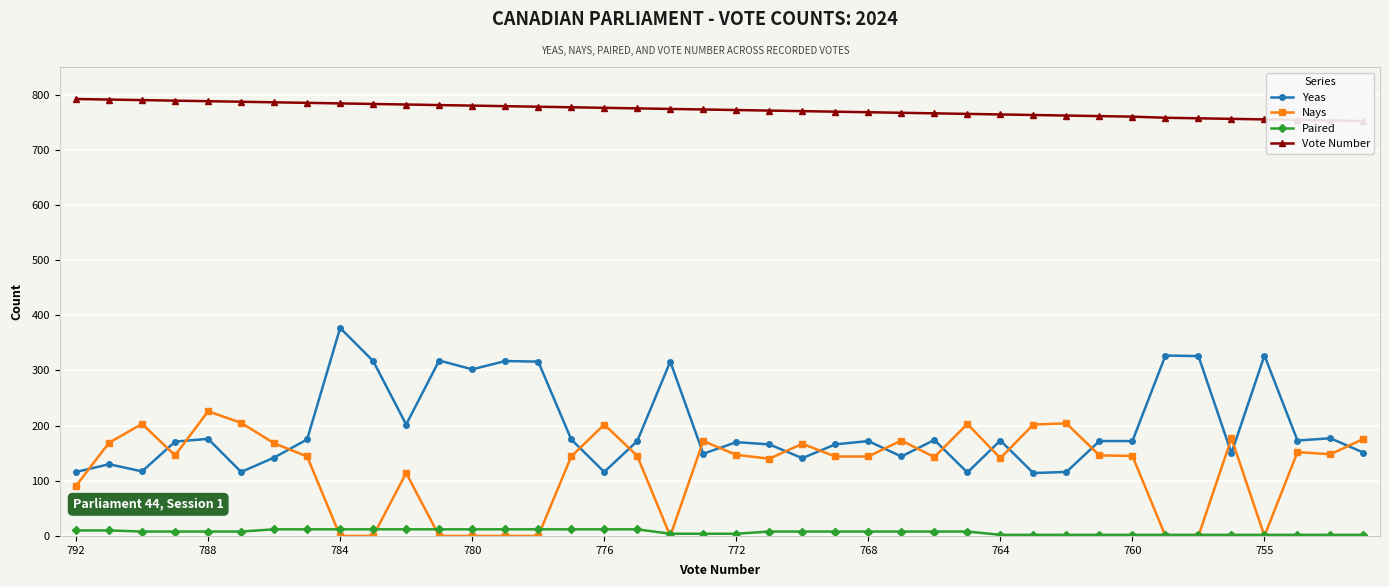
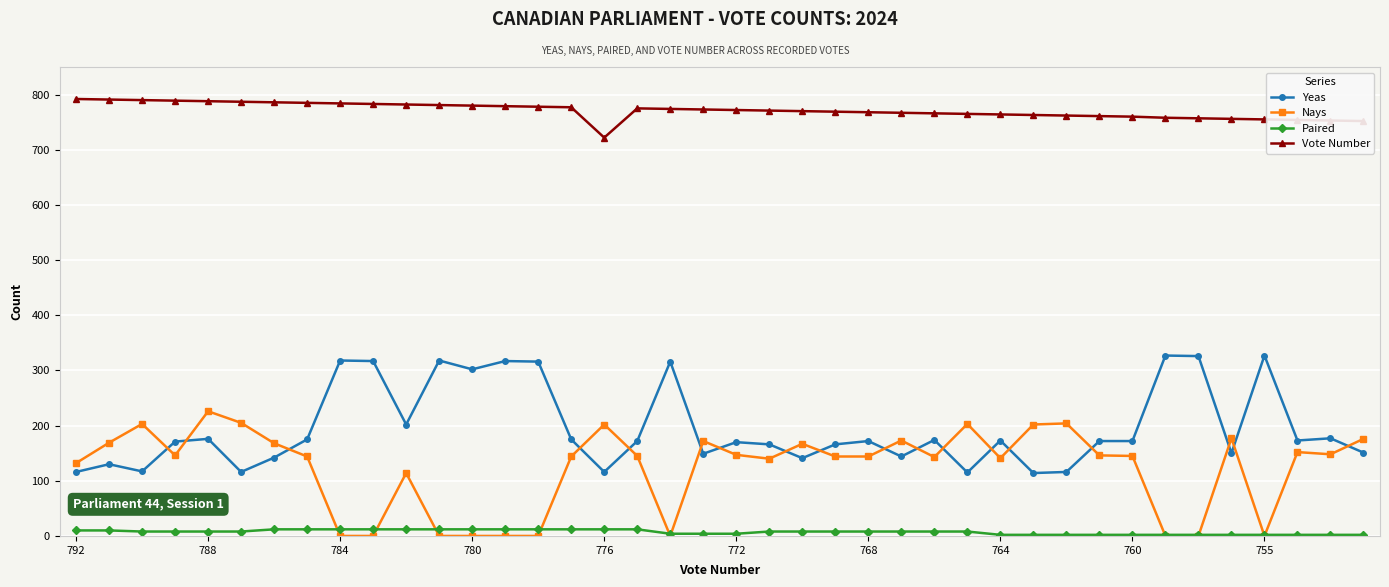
Nays, 792: 90 -> 130
Yeas, 784: 380 -> 320
Vote Number, 776: 780 -> 720
